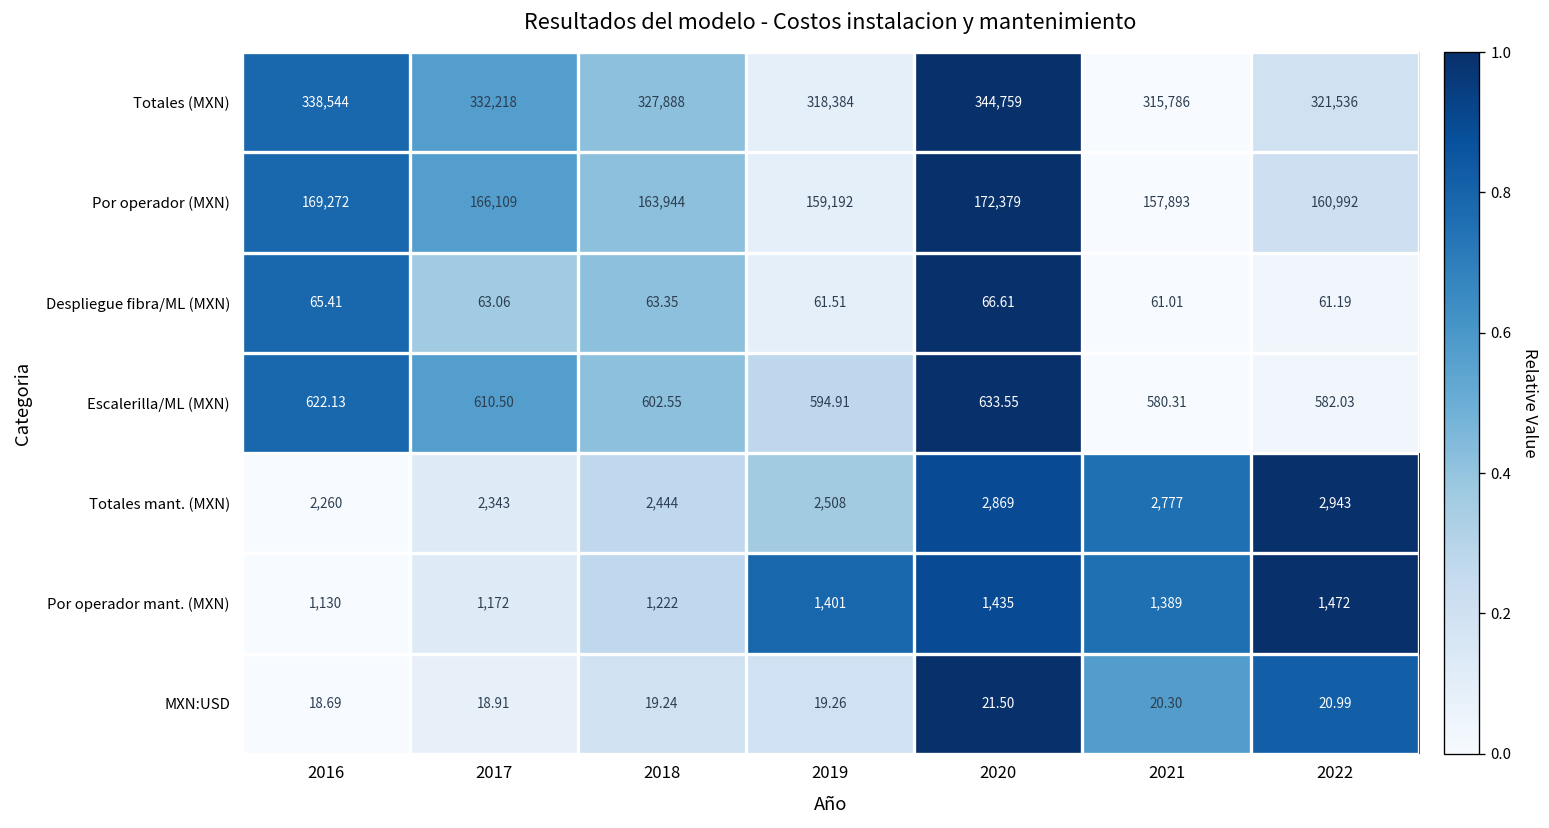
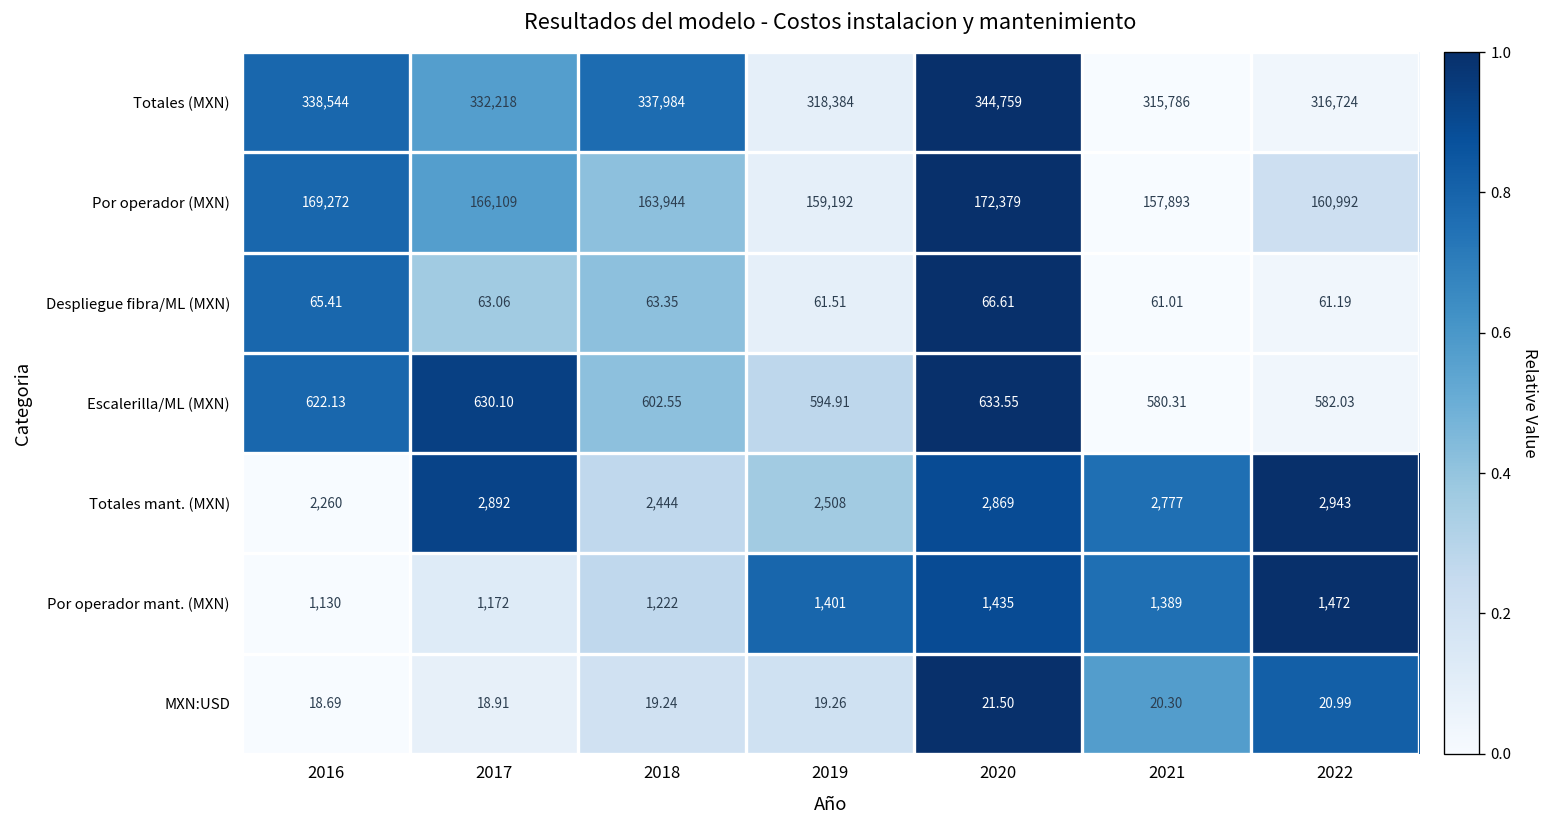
Totales (MXN), 2018: 327,888 -> 337,984
Totales (MXN), 2022: 321,536 -> 316,724
Escalerilla/ML (MXN), 2017: 610.50 -> 630.10
Totales mant. (MXN), 2017: 2,343 -> 2,892
